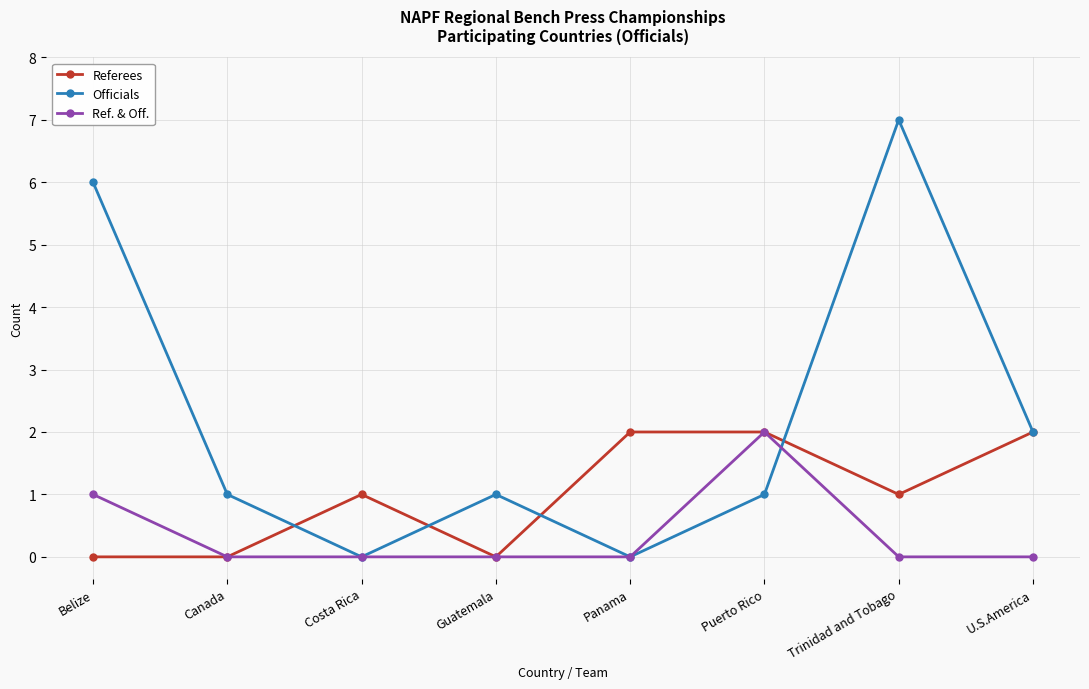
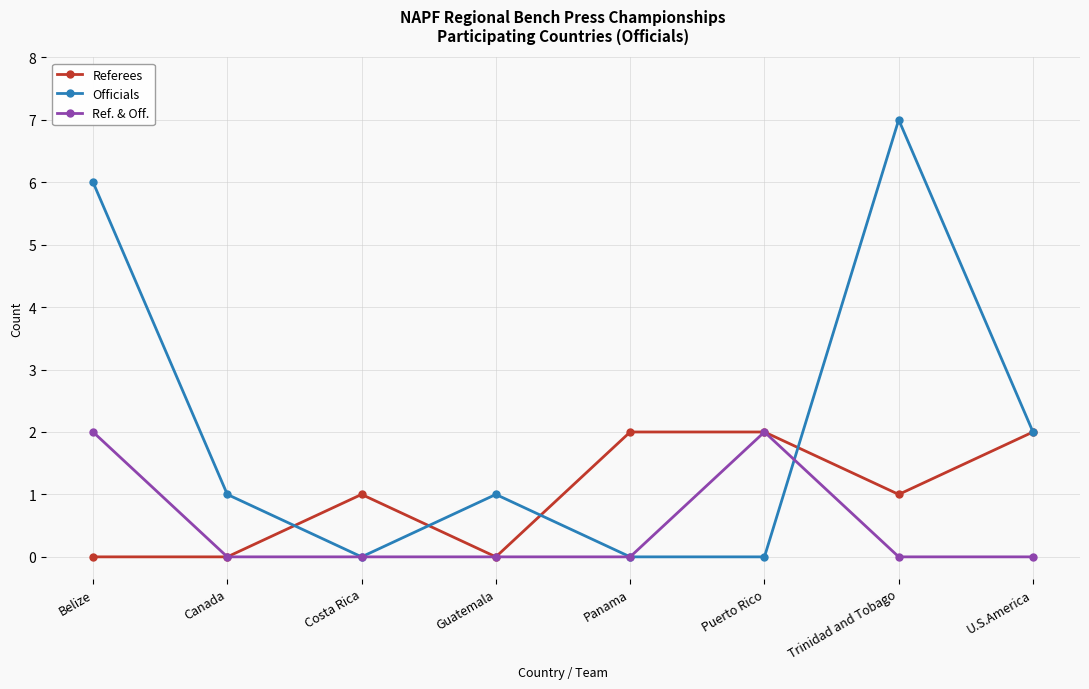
Ref. & Off., Belize: 1 -> 2
Officials, Puerto Rico: 1 -> 0
